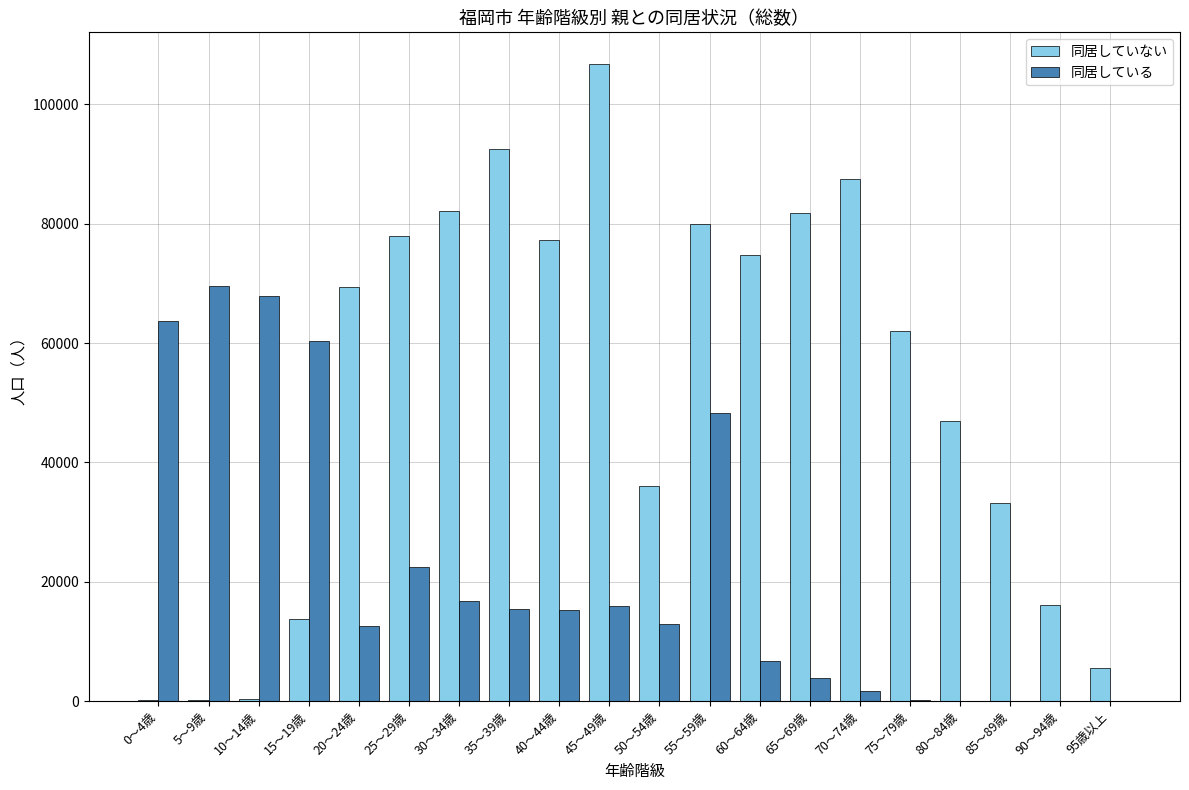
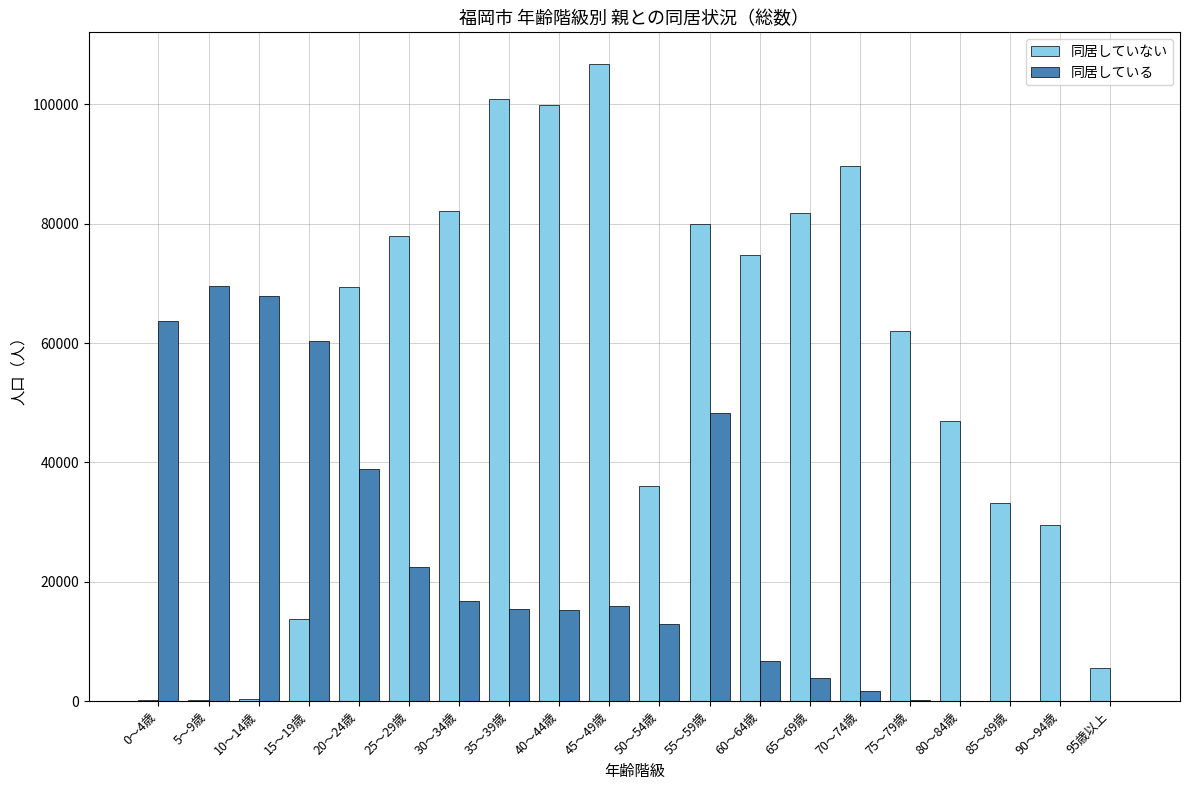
同居している, 20～24歳: 13000 -> 39000
同居していない, 35～39歳: 93000 -> 101000
同居していない, 40～44歳: 77000 -> 100000
同居していない, 70～74歳: 87000 -> 90000
同居していない, 90～94歳: 16000 -> 30000
